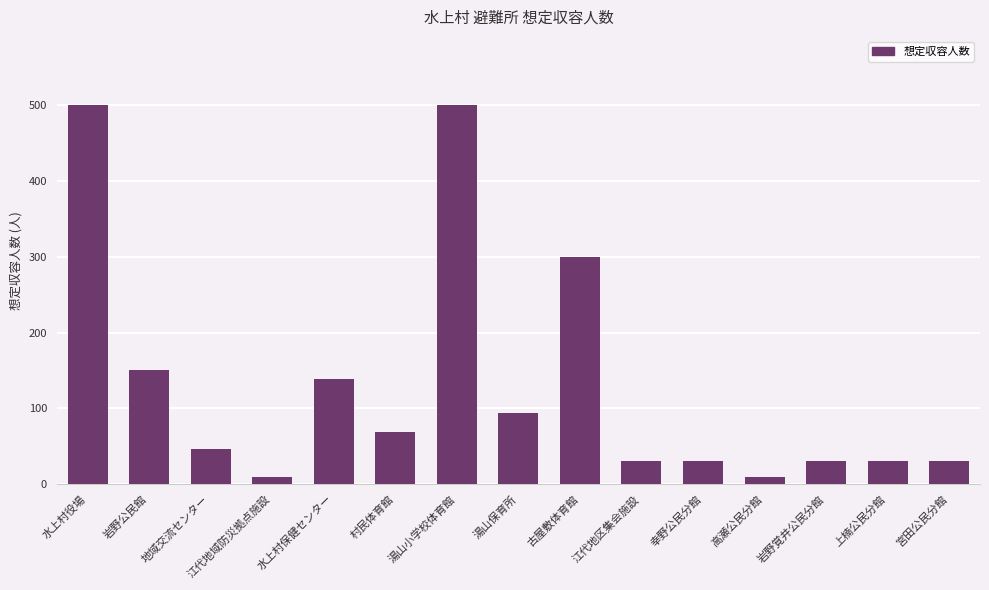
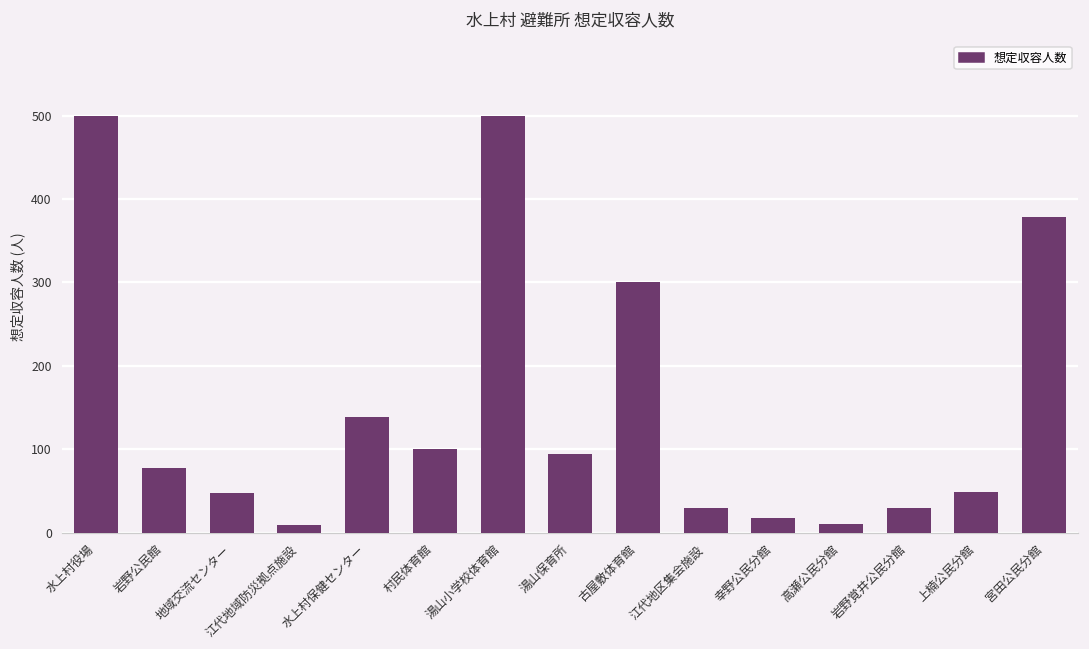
岩野公民館: 150 -> 80
村民体育館: 70 -> 100
幸野公民分館: 30 -> 20
上楠公民分館: 30 -> 50
宮田公民分館: 30 -> 380
